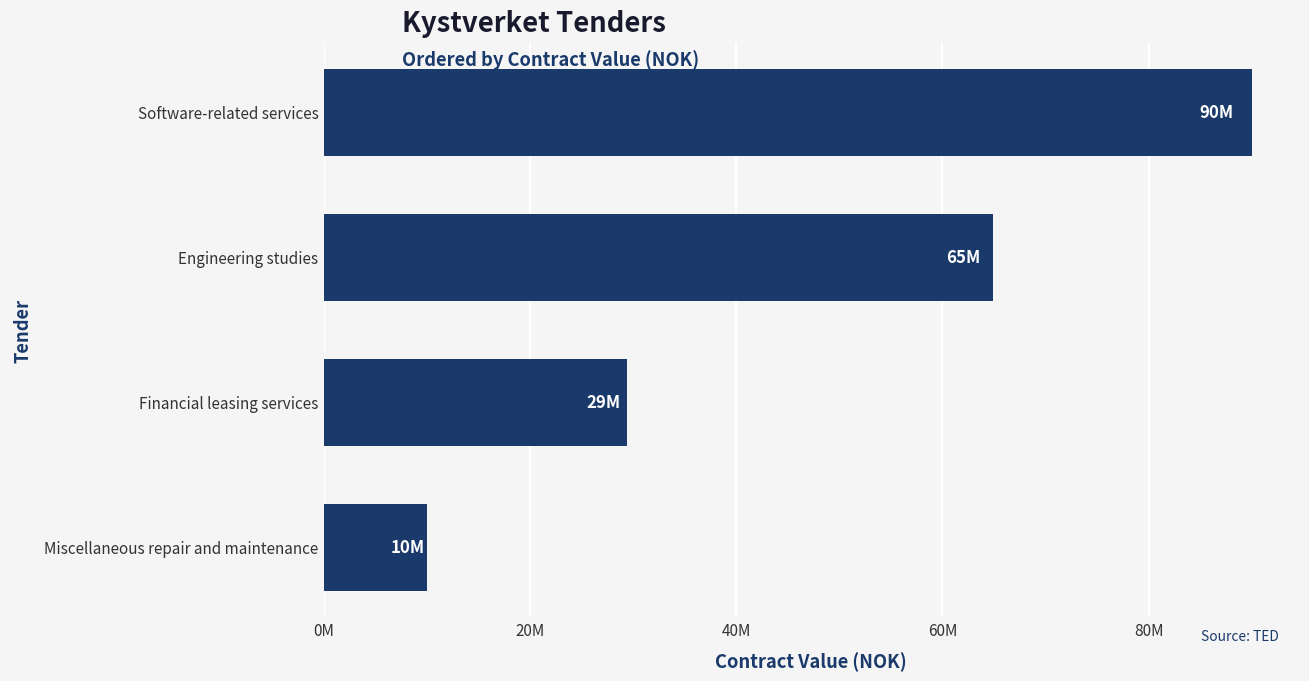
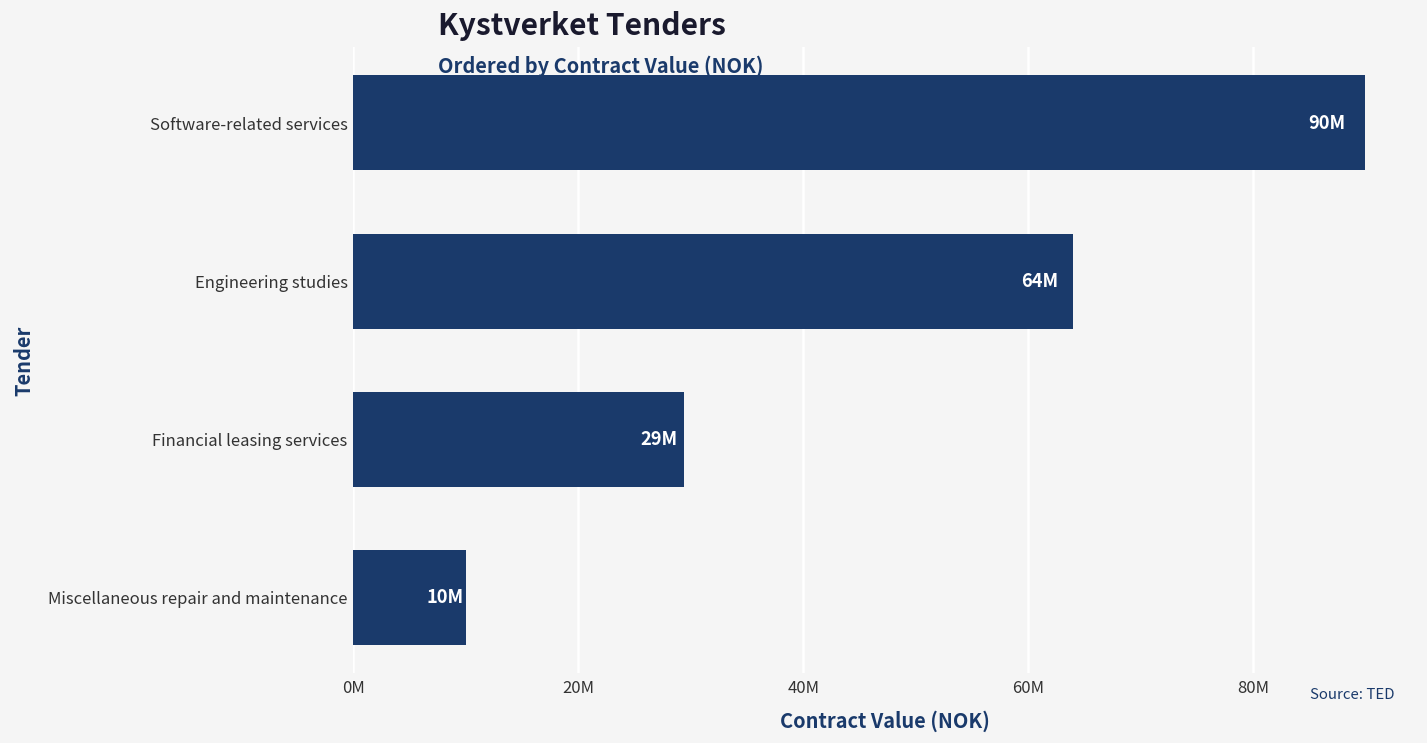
Engineering studies: 65M -> 64M
